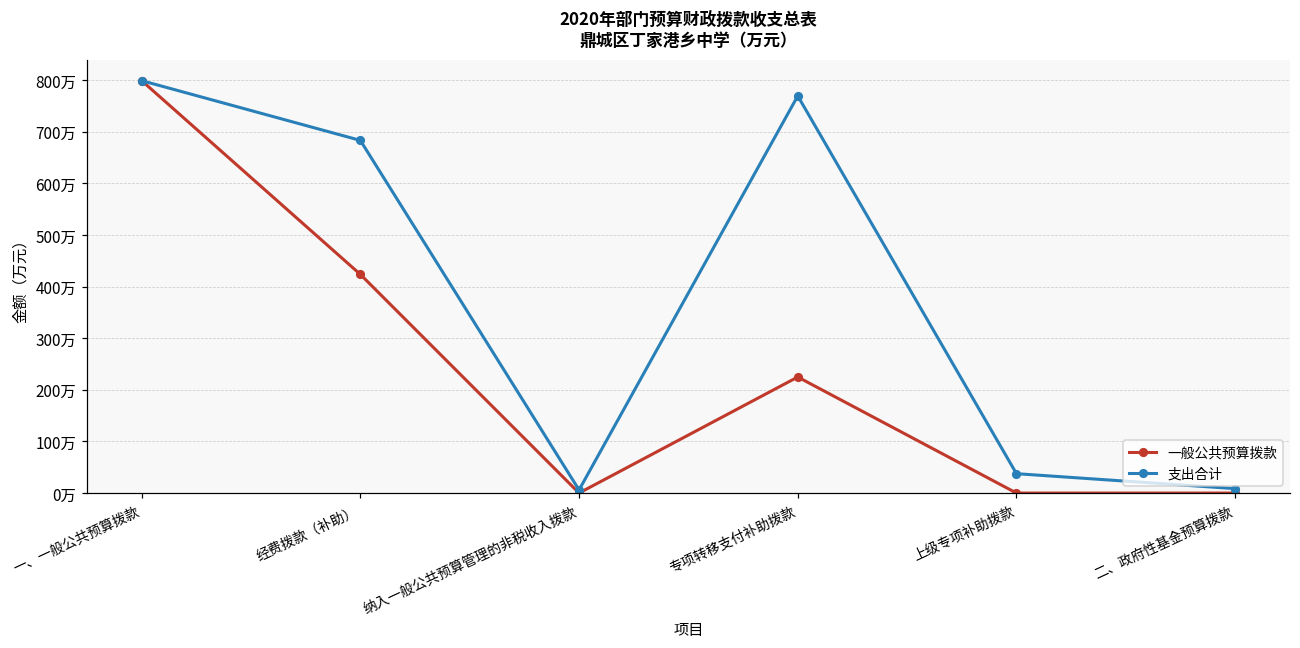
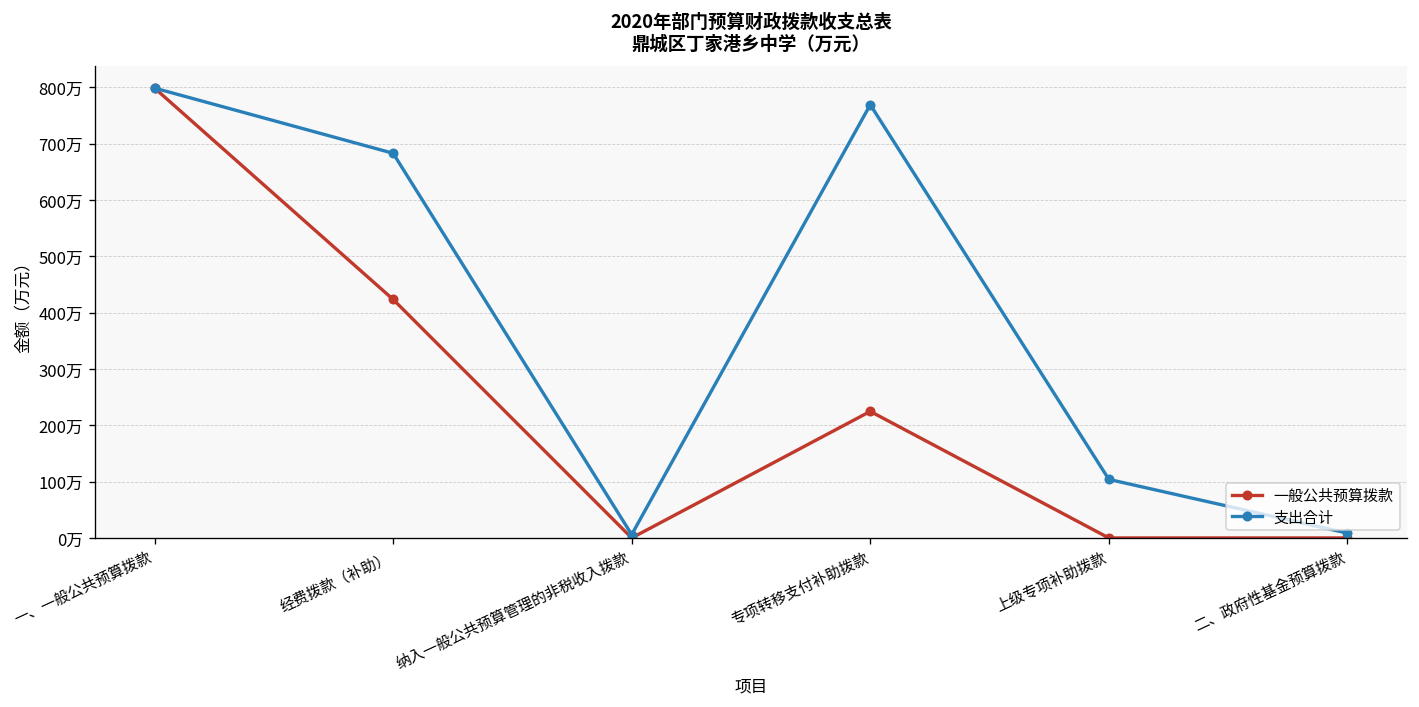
支出合计, 上级专项补助拨款: 40万 -> 100万
